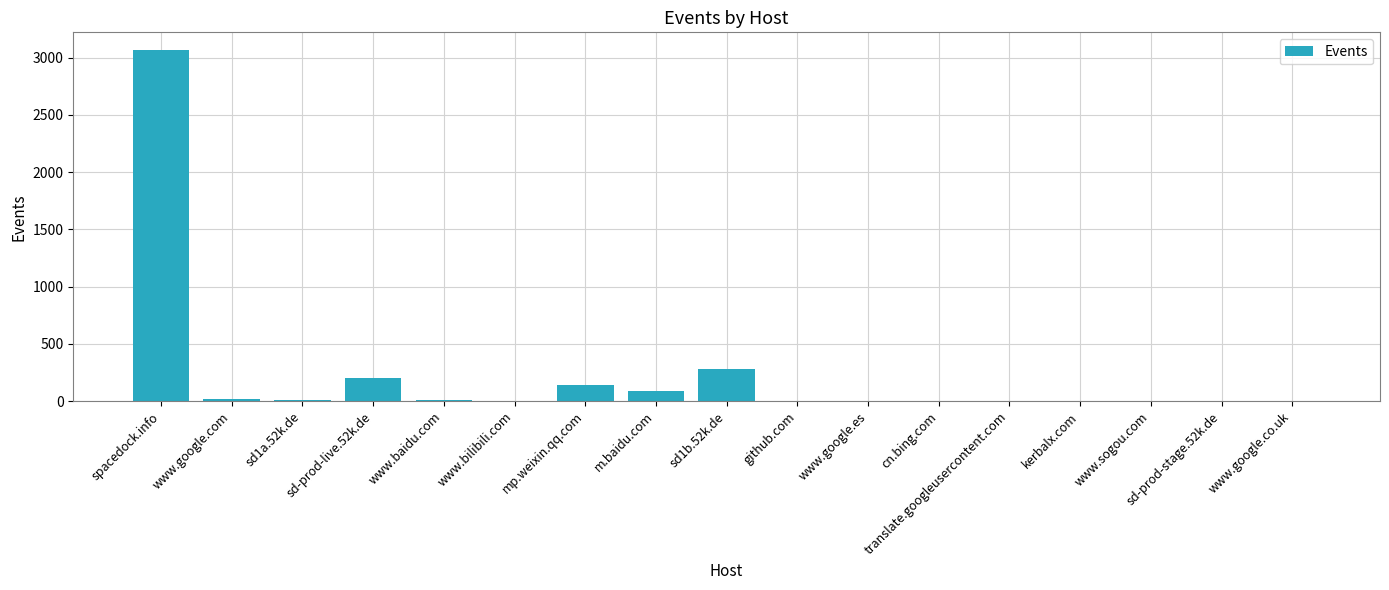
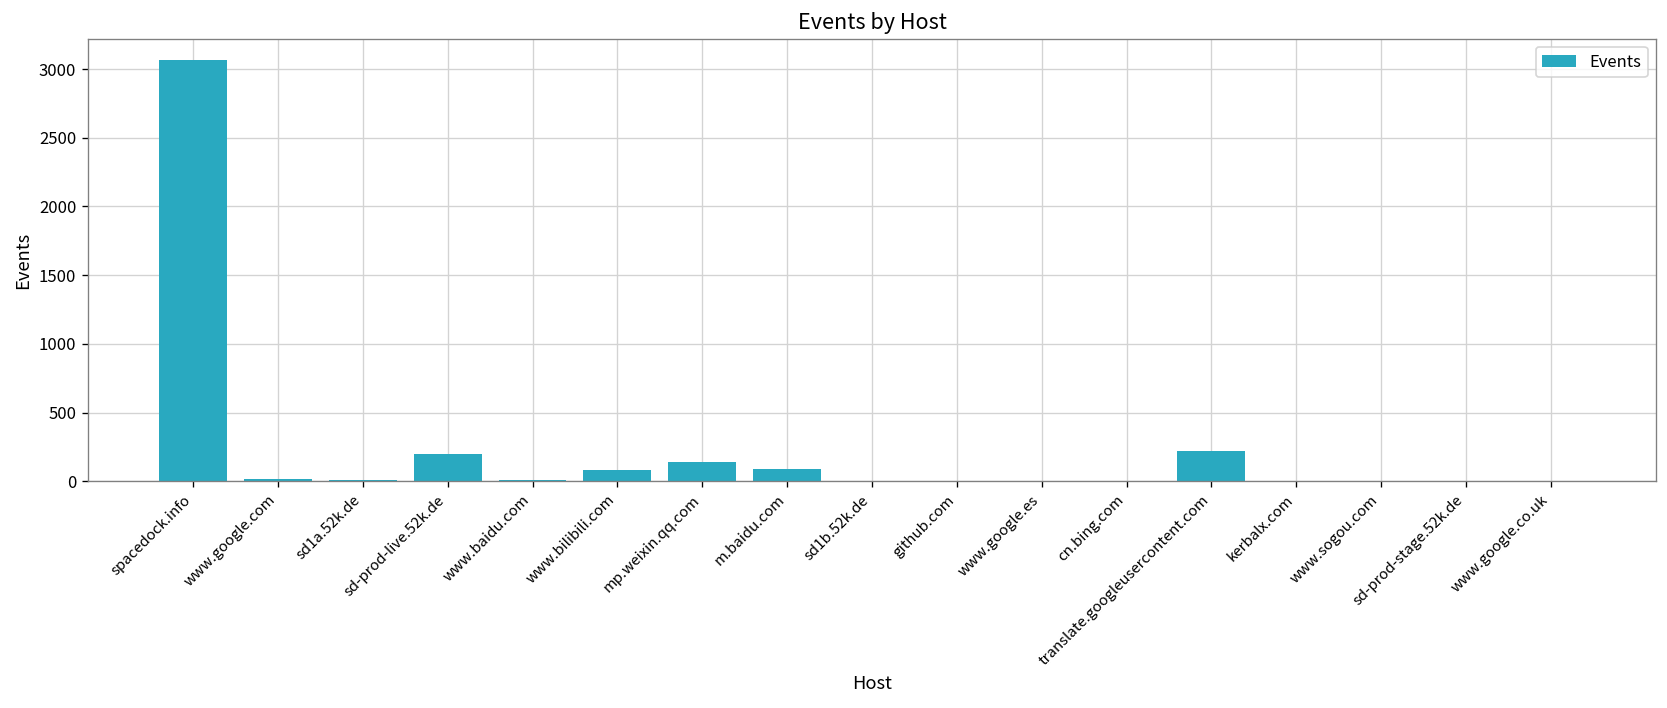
www.bilibili.com: 0 -> 80
sd1b.52k.de: 280 -> 0
translate.googleusercontent.com: 0 -> 220
